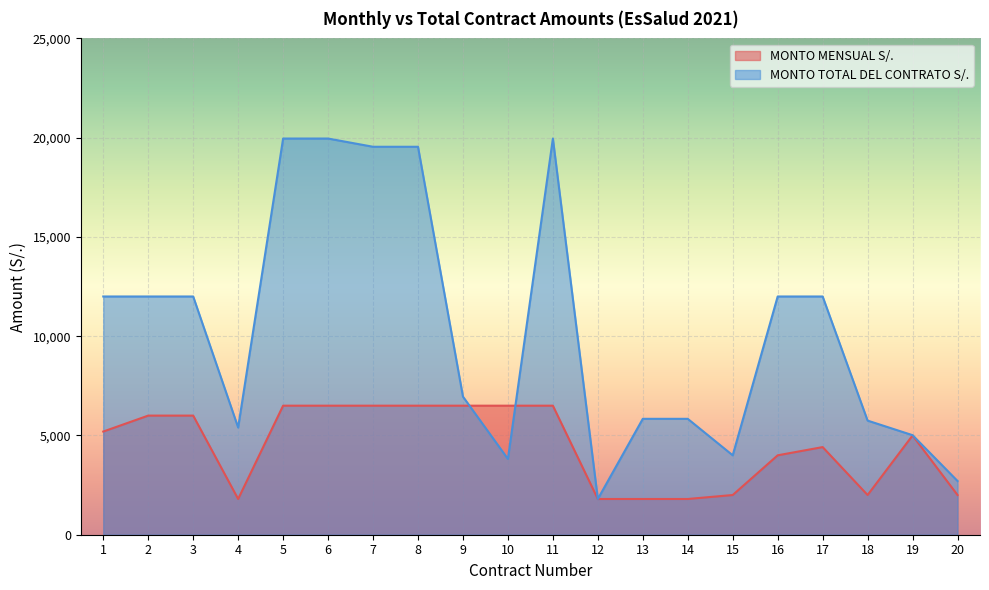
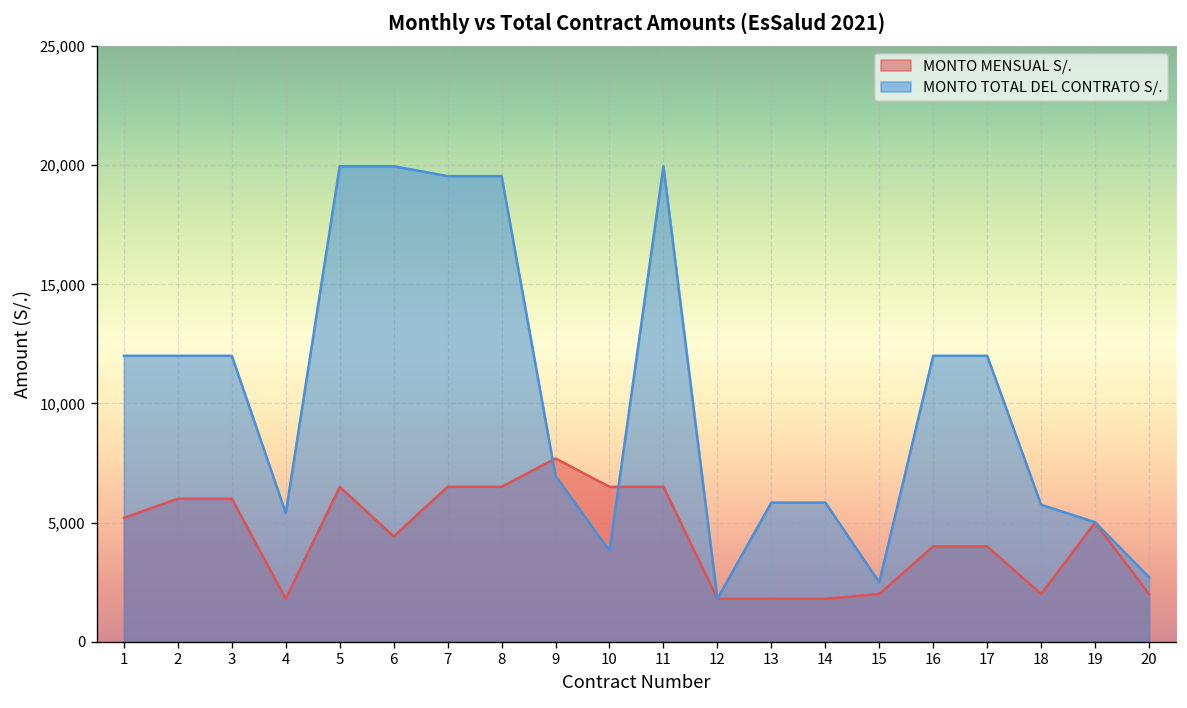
MONTO MENSUAL S/., 6: 6,500 -> 4,400
MONTO MENSUAL S/., 9: 6,500 -> 7,700
MONTO TOTAL DEL CONTRATO S/., 15: 4,000 -> 2,500
MONTO MENSUAL S/., 17: 4,400 -> 4,000
